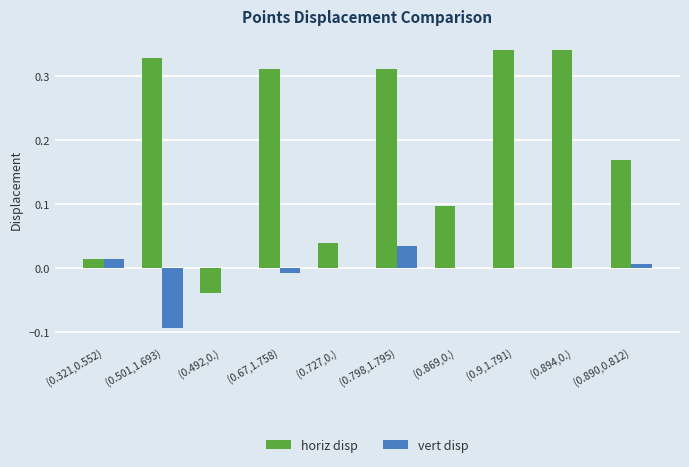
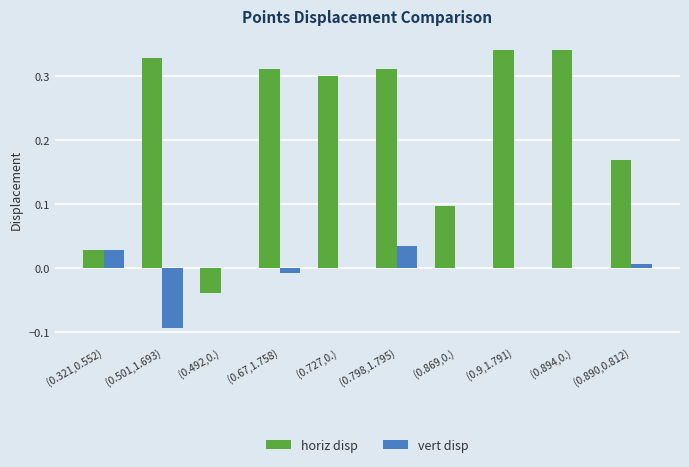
horiz disp, (0.321,0.552): 0.01 -> 0.03
vert disp, (0.321,0.552): 0.01 -> 0.03
horiz disp, (0.727,0.): 0.04 -> 0.30
